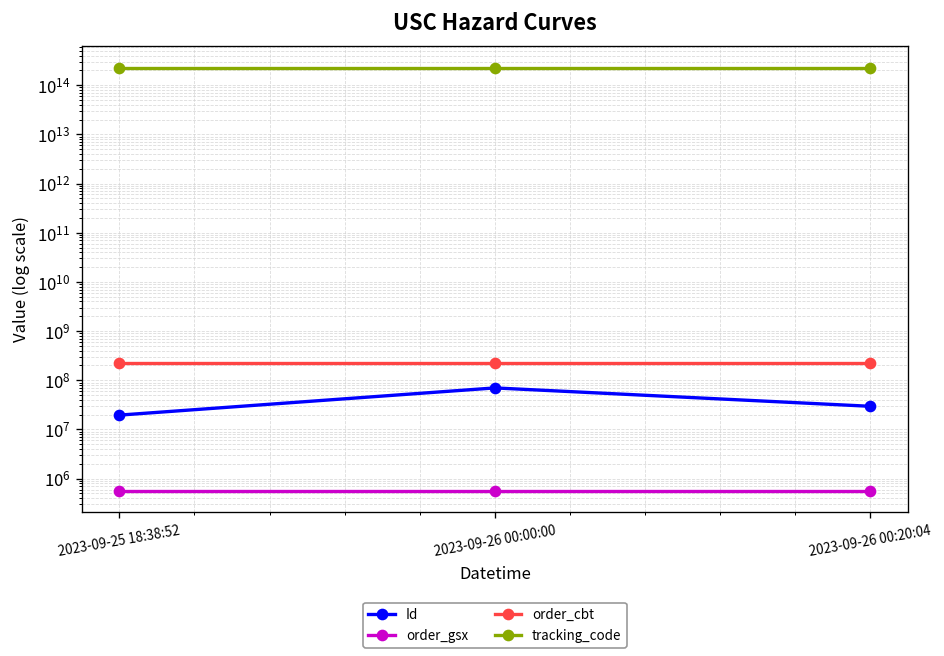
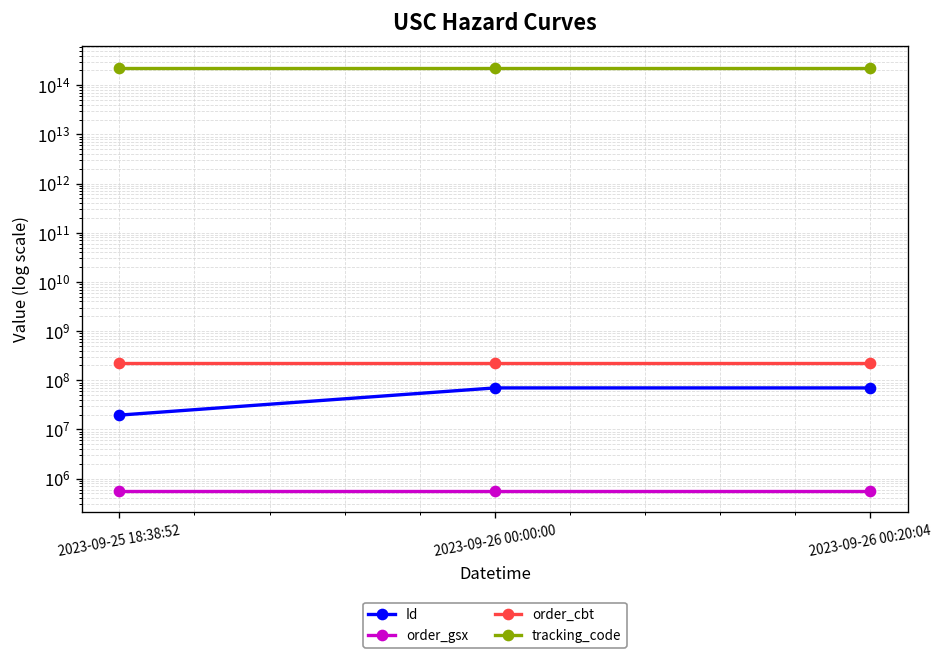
Id, 2023-09-26 00:20:04: 30000000 -> 70000000
